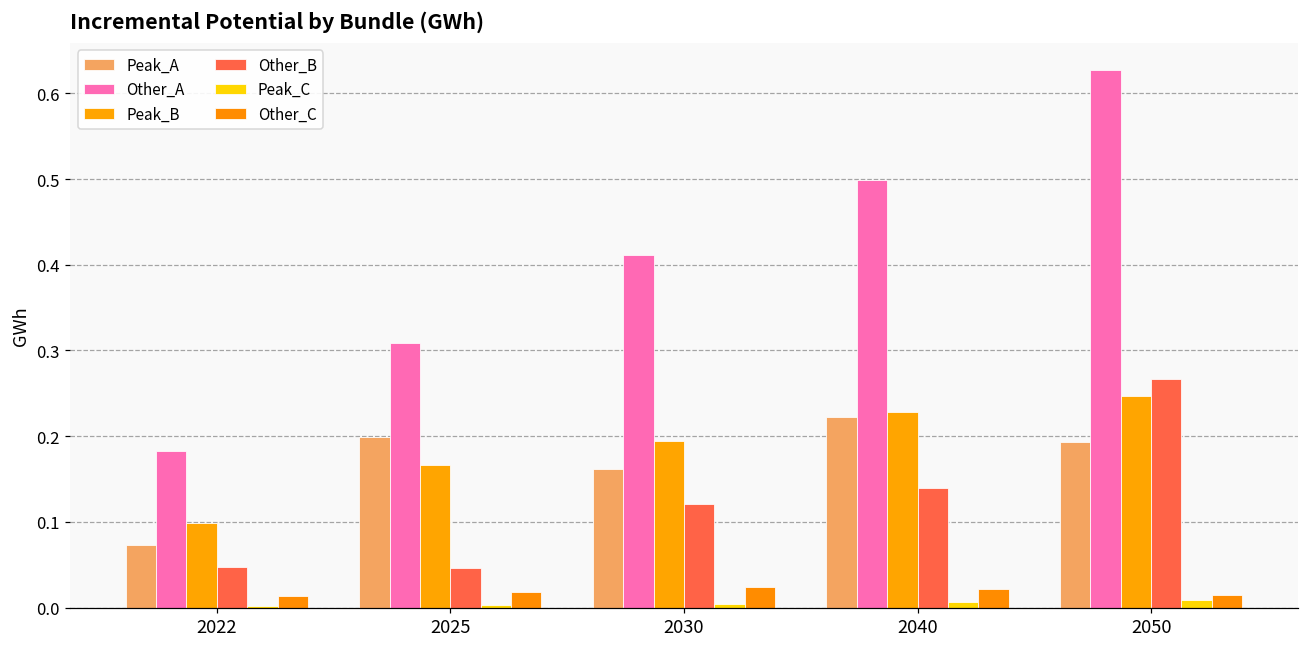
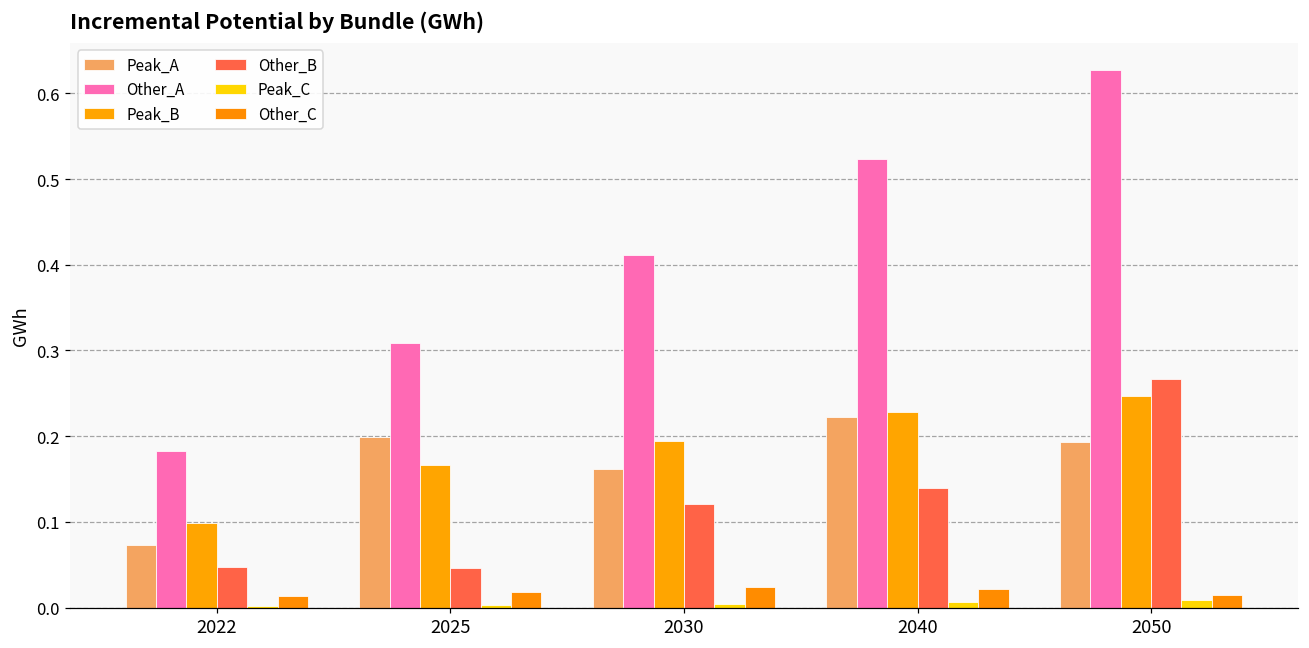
Other_A, 2040: 0.50 -> 0.52
